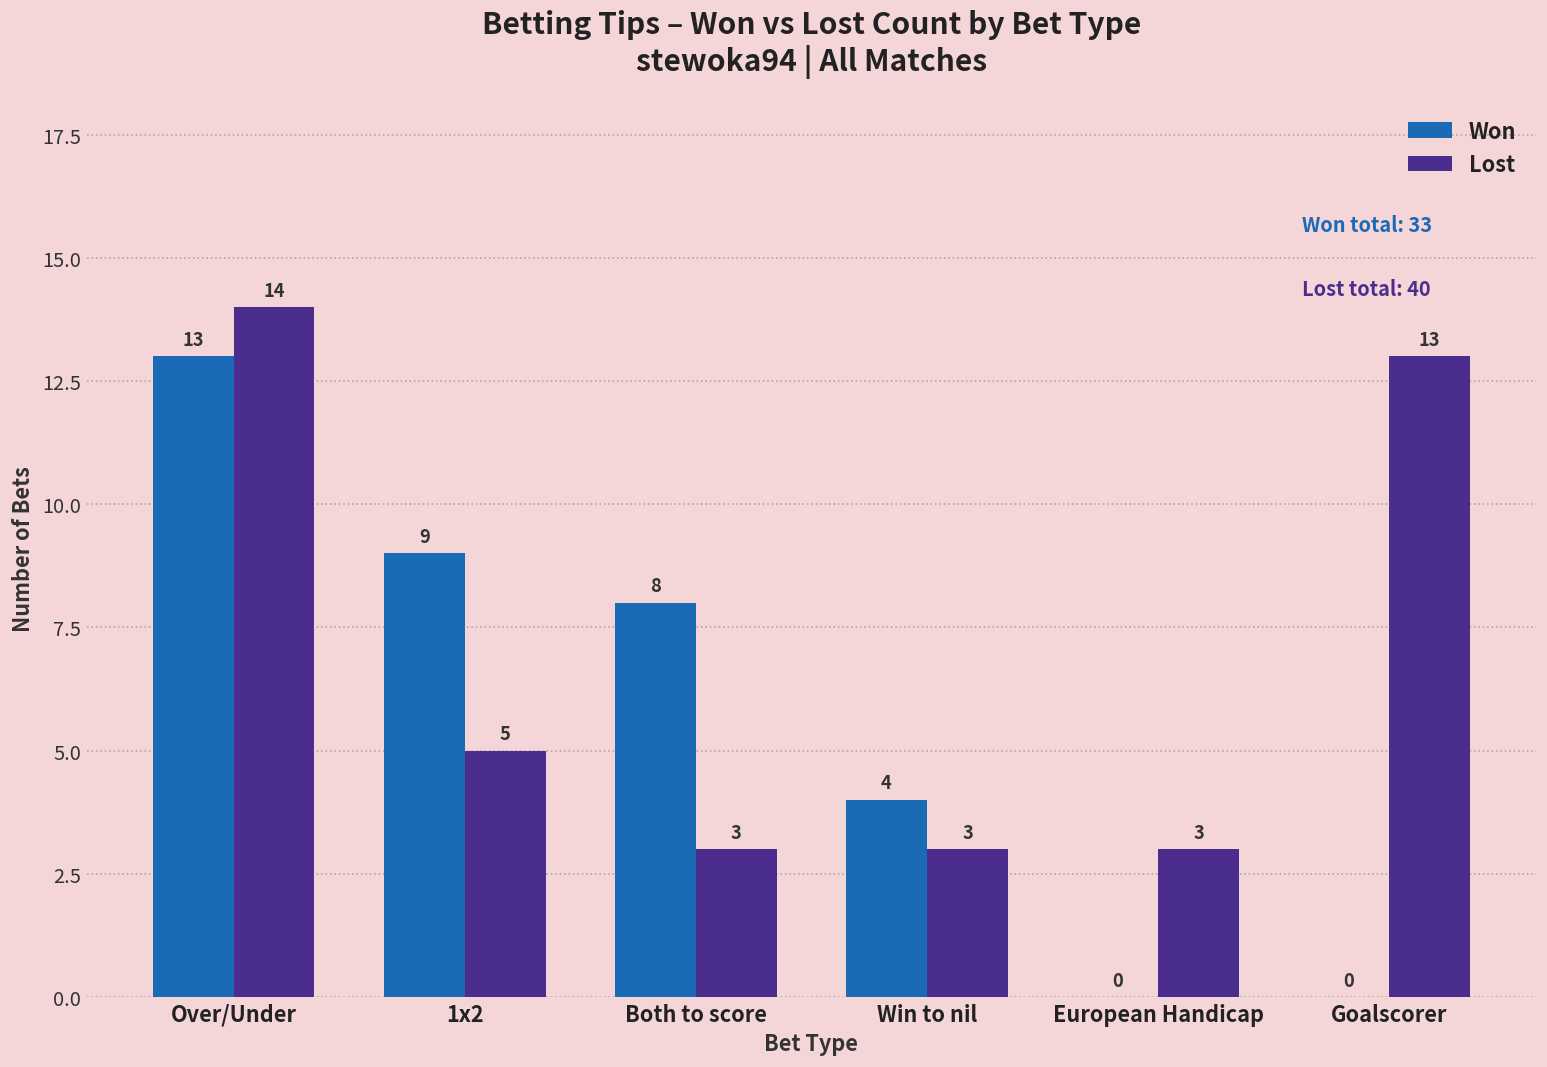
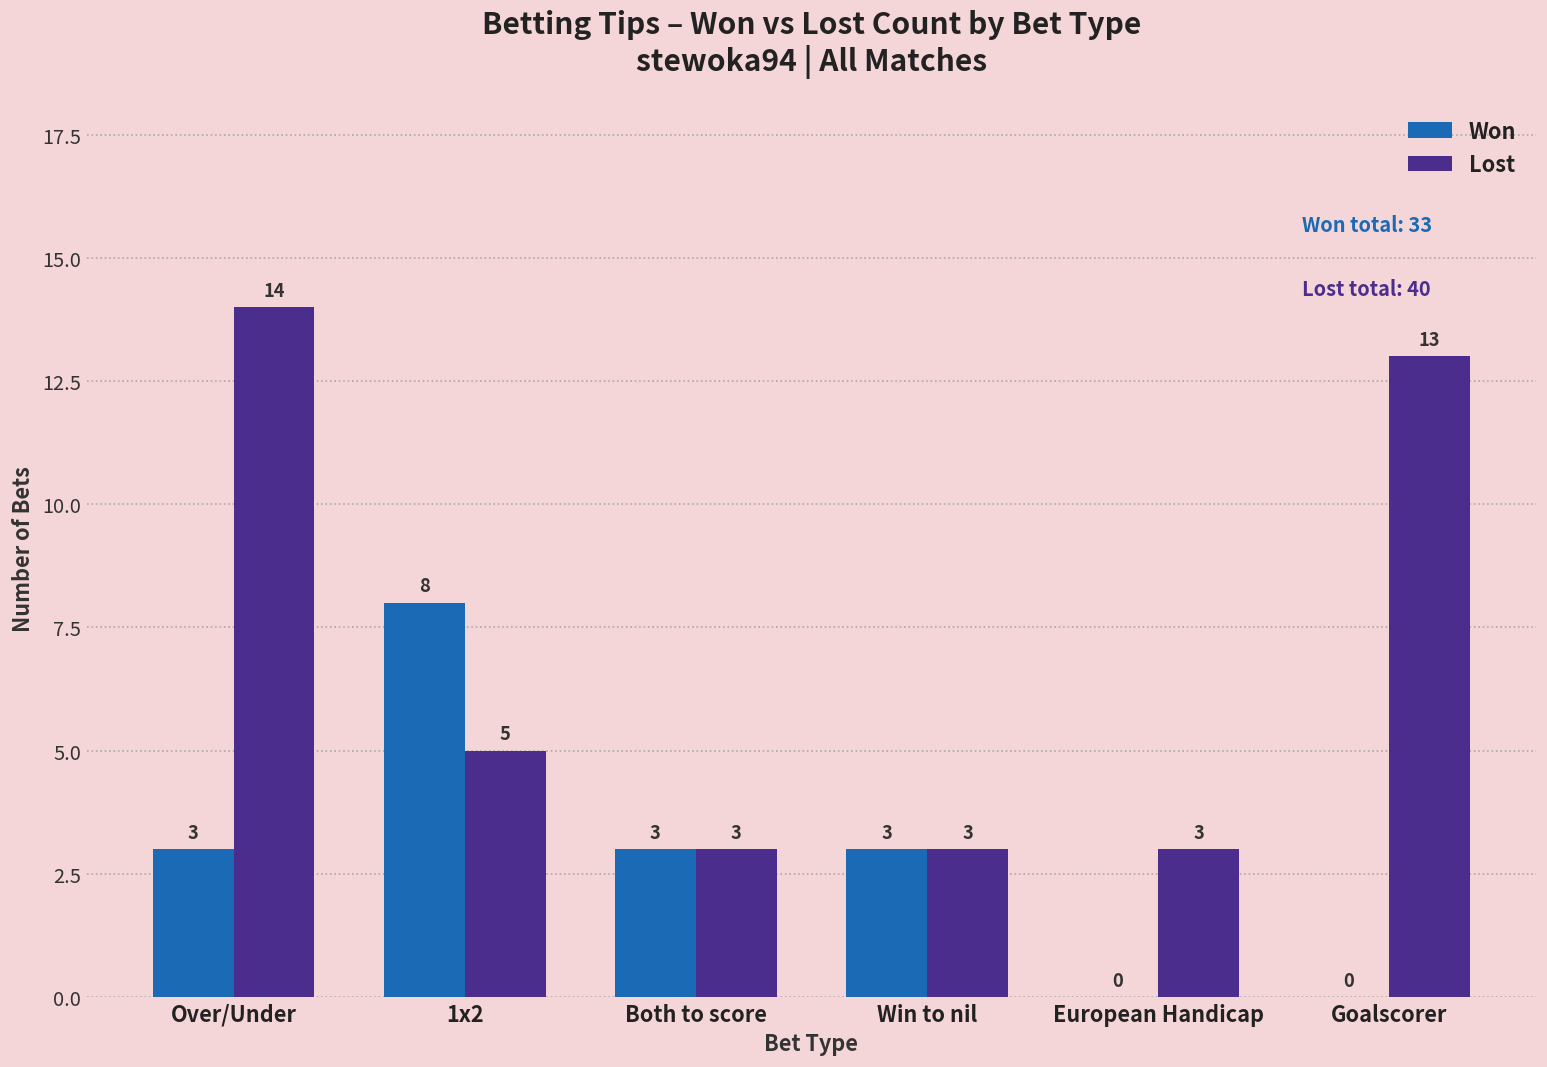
Won, Over/Under: 13 -> 3
Won, 1x2: 9 -> 8
Won, Both to score: 8 -> 3
Won, Win to nil: 4 -> 3
